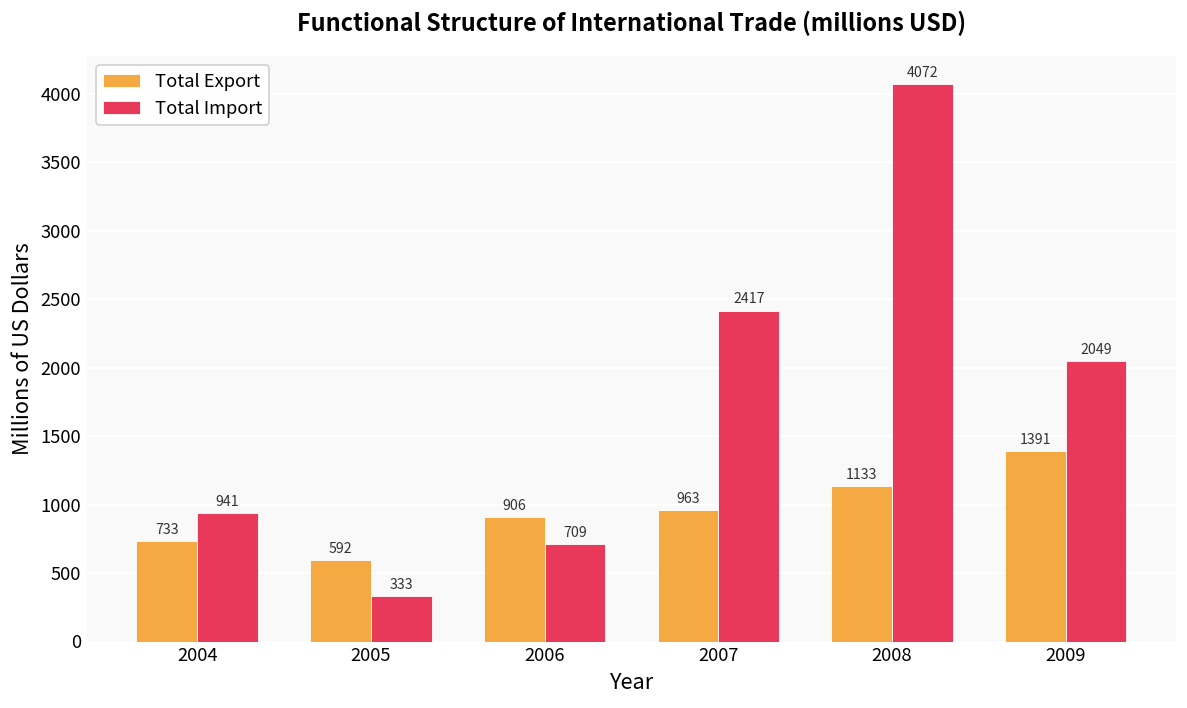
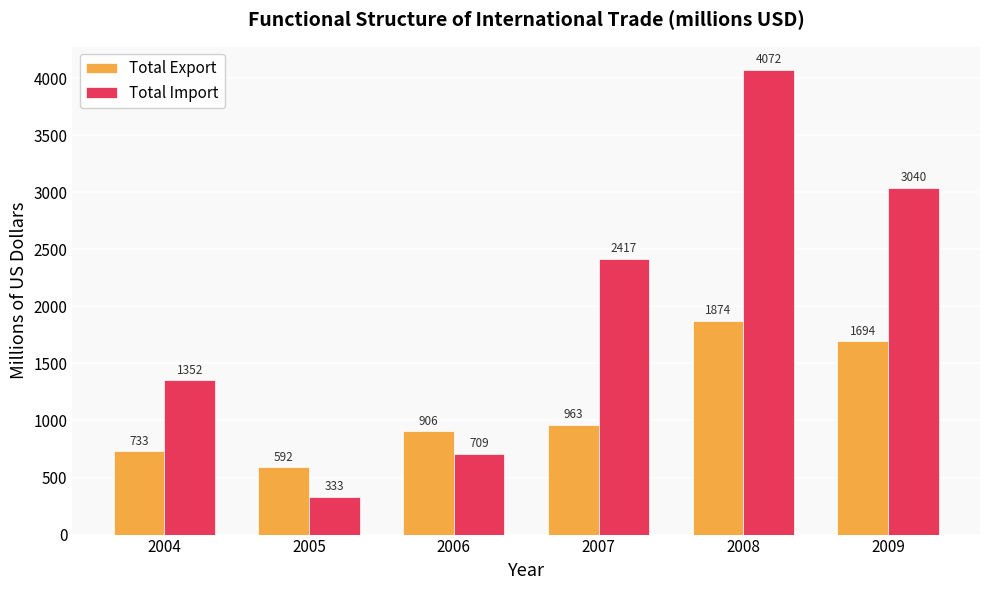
Total Import, 2004: 941 -> 1352
Total Export, 2008: 1133 -> 1874
Total Export, 2009: 1391 -> 1694
Total Import, 2009: 2049 -> 3040
